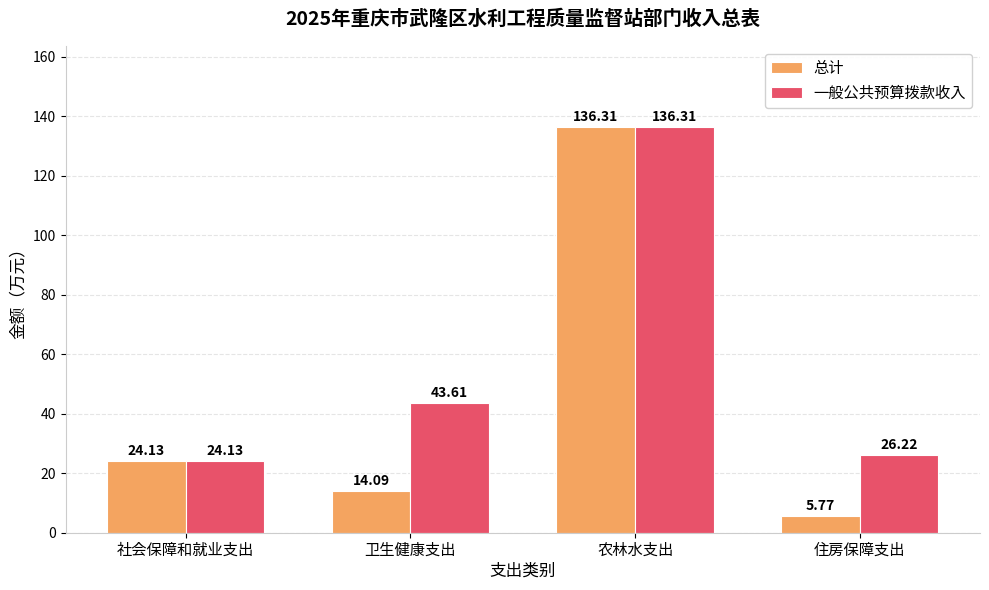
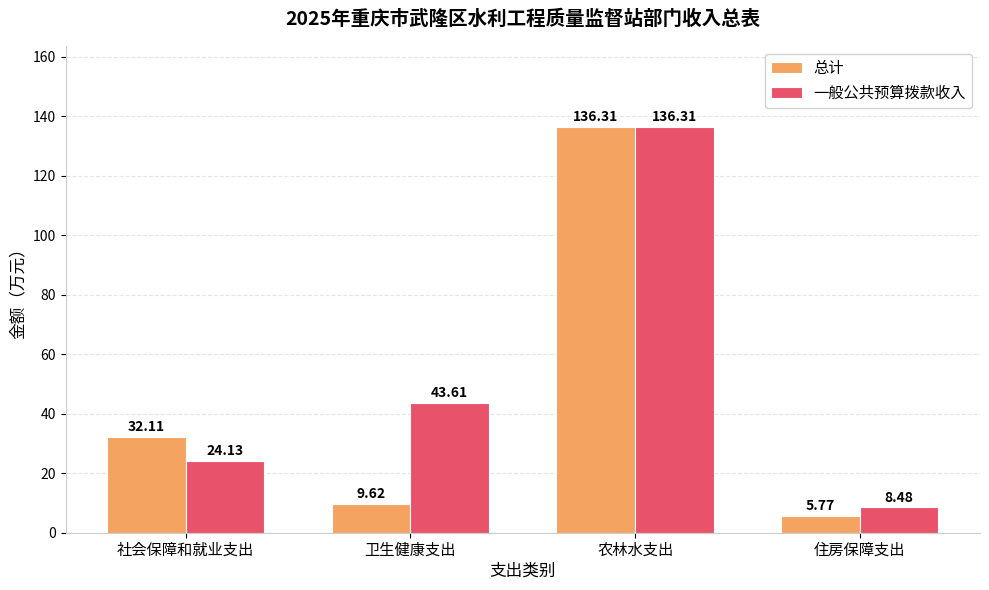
总计, 社会保障和就业支出: 24.13 -> 32.11
总计, 卫生健康支出: 14.09 -> 9.62
一般公共预算拨款收入, 住房保障支出: 26.22 -> 8.48
